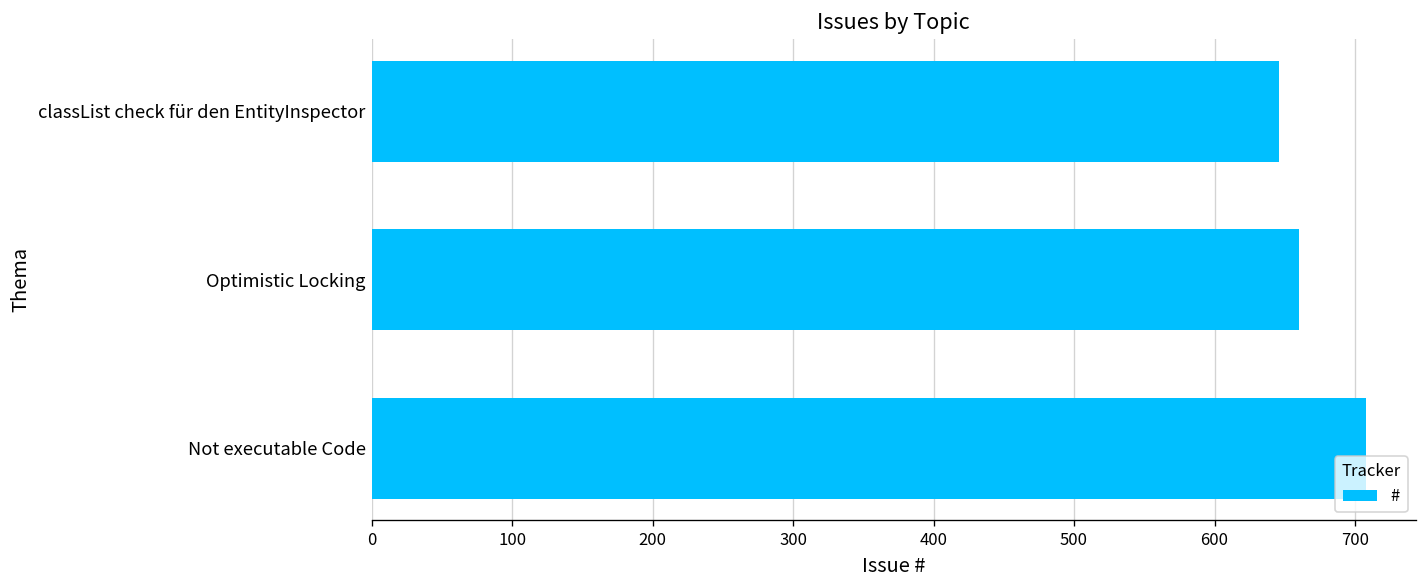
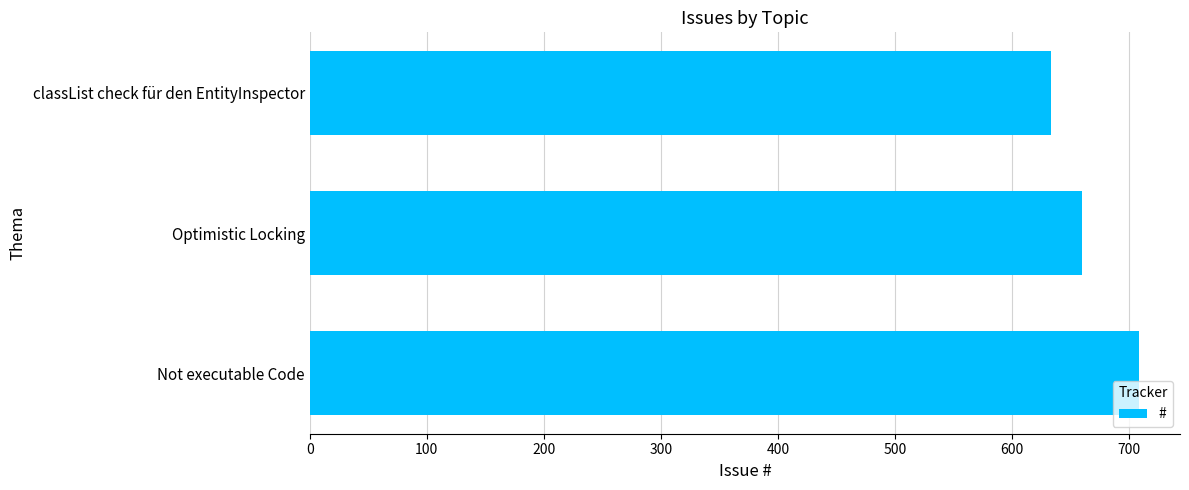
classList check für den EntityInspector: 646 -> 633
